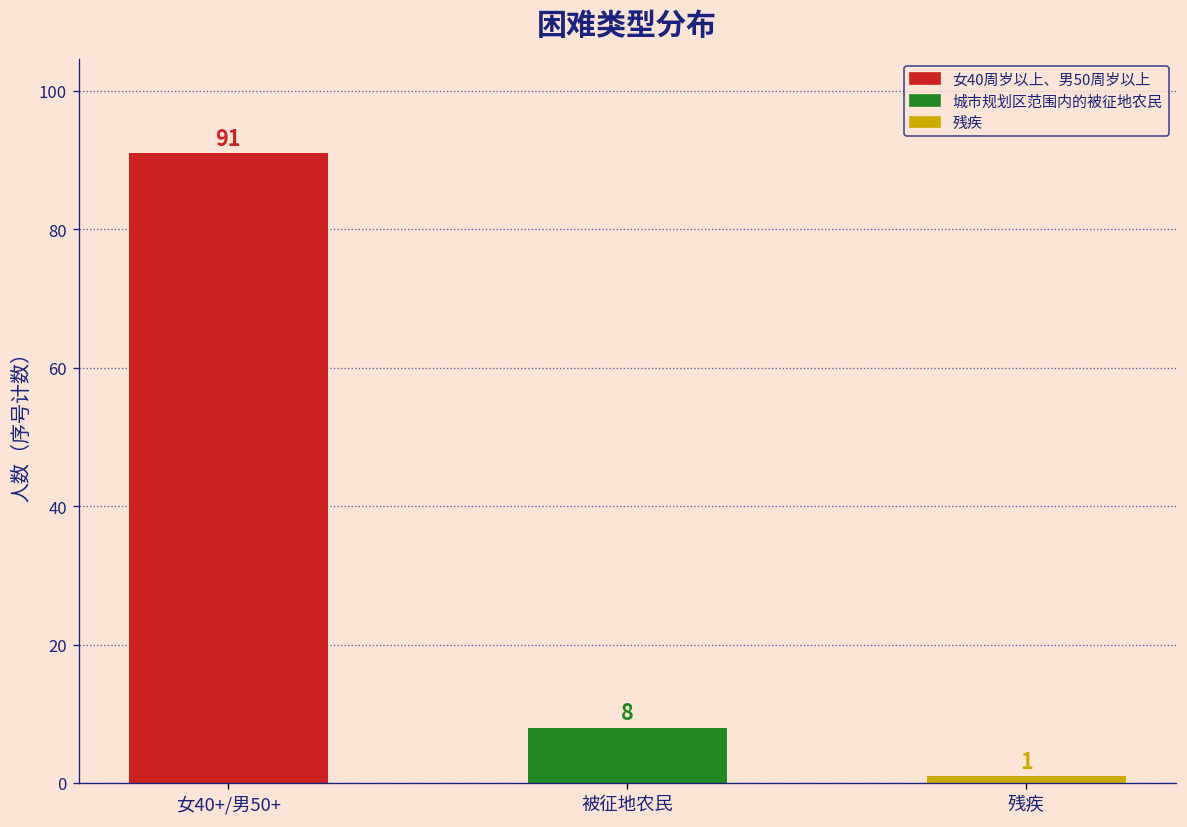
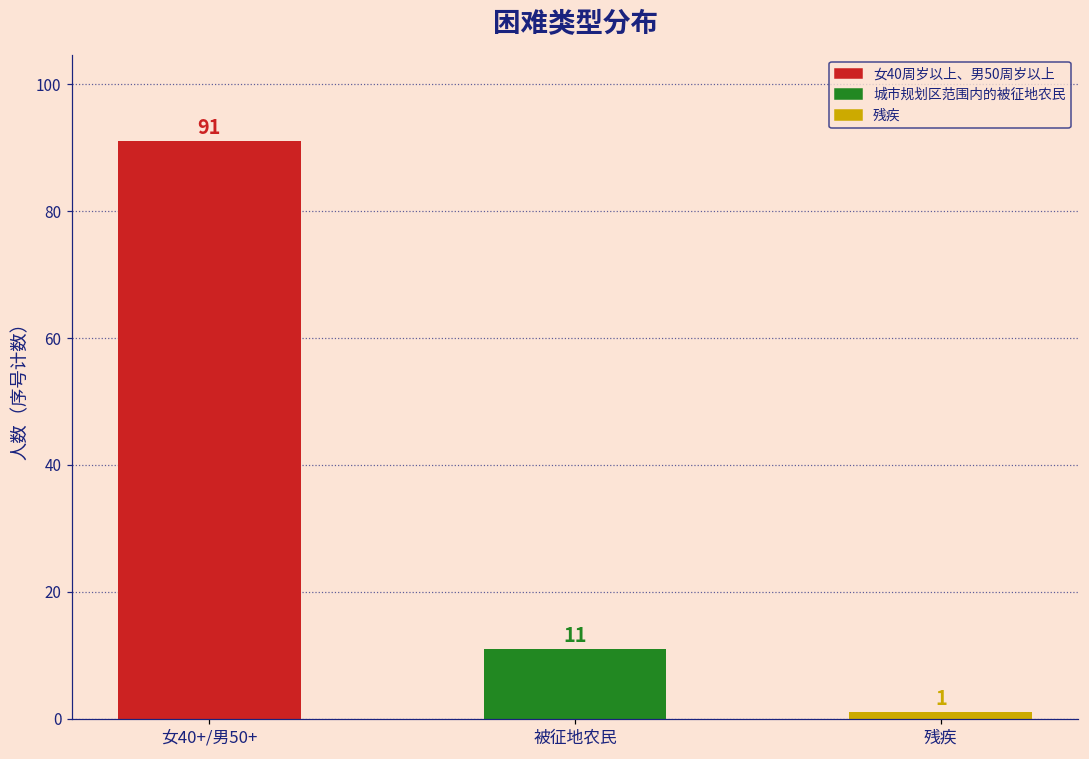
被征地农民: 8 -> 11
